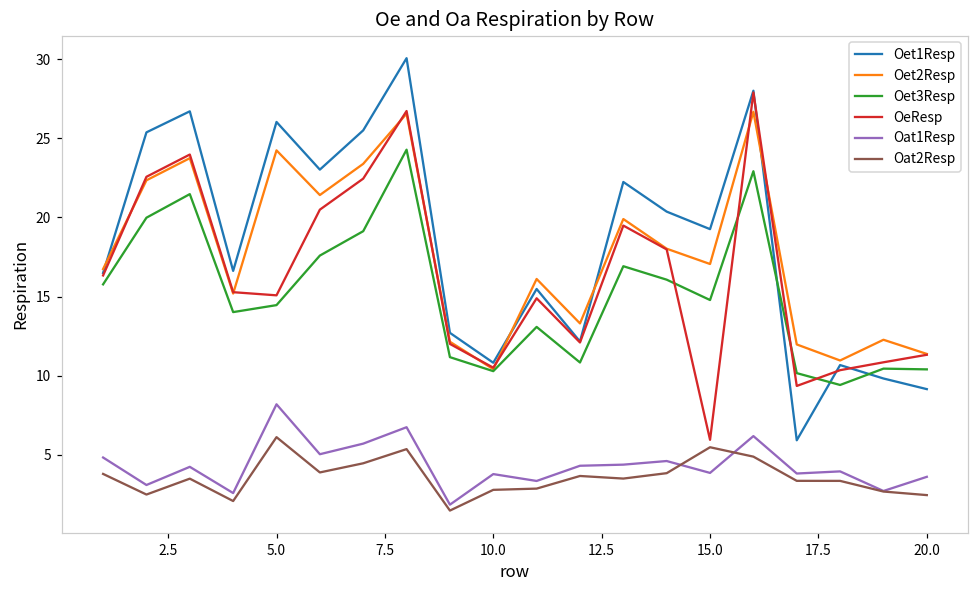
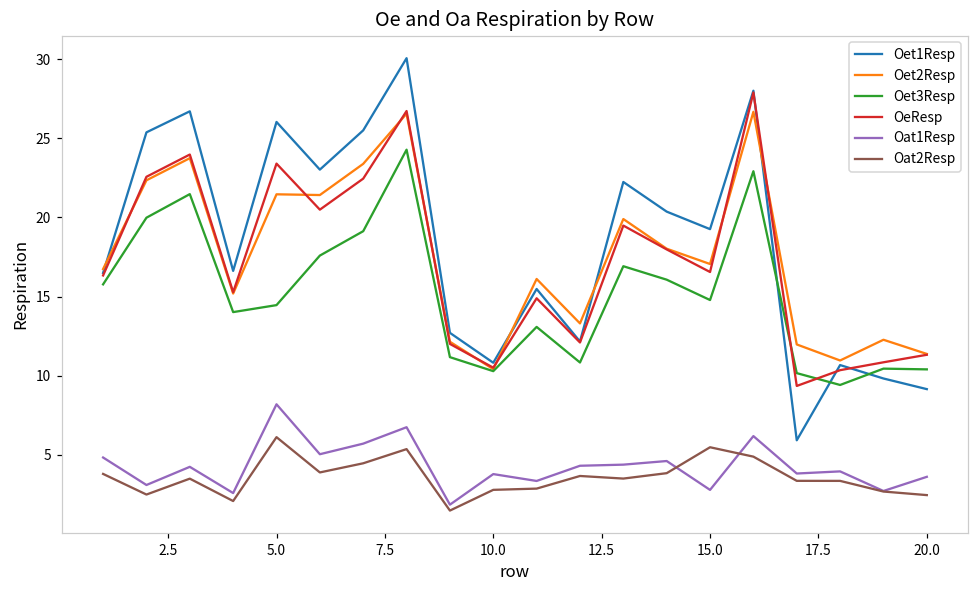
Oet2Resp, 5.0: 24.2 -> 21.5
OeResp, 5.0: 15.1 -> 23.4
OeResp, 15.0: 6.0 -> 16.6
Oat1Resp, 15.0: 3.9 -> 2.8
